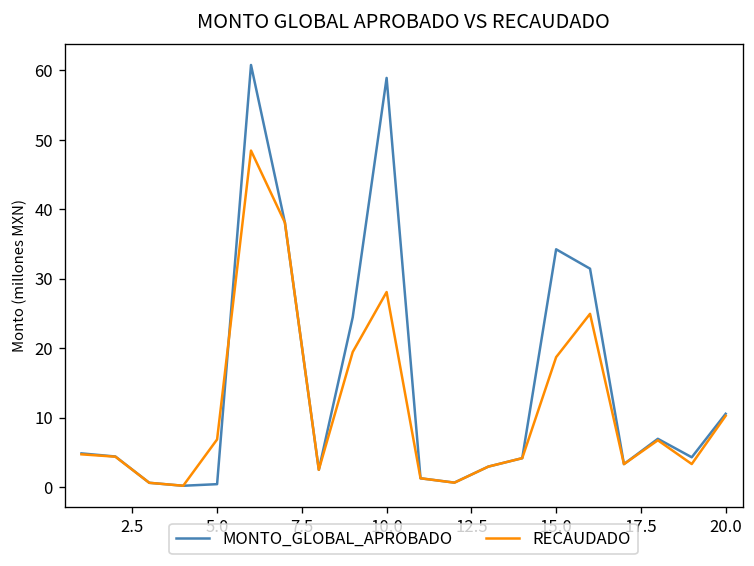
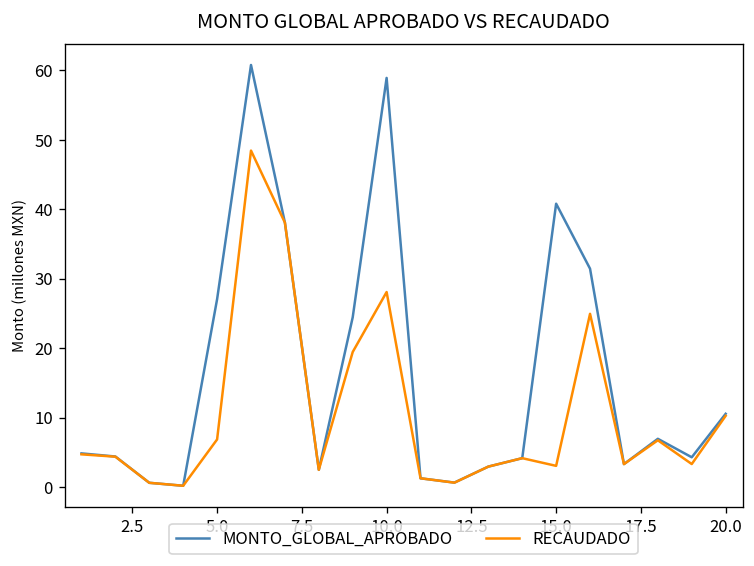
MONTO_GLOBAL_APROBADO, 5.0: 0 -> 27
MONTO_GLOBAL_APROBADO, 15.0: 34 -> 41
RECAUDADO, 15.0: 19 -> 3
